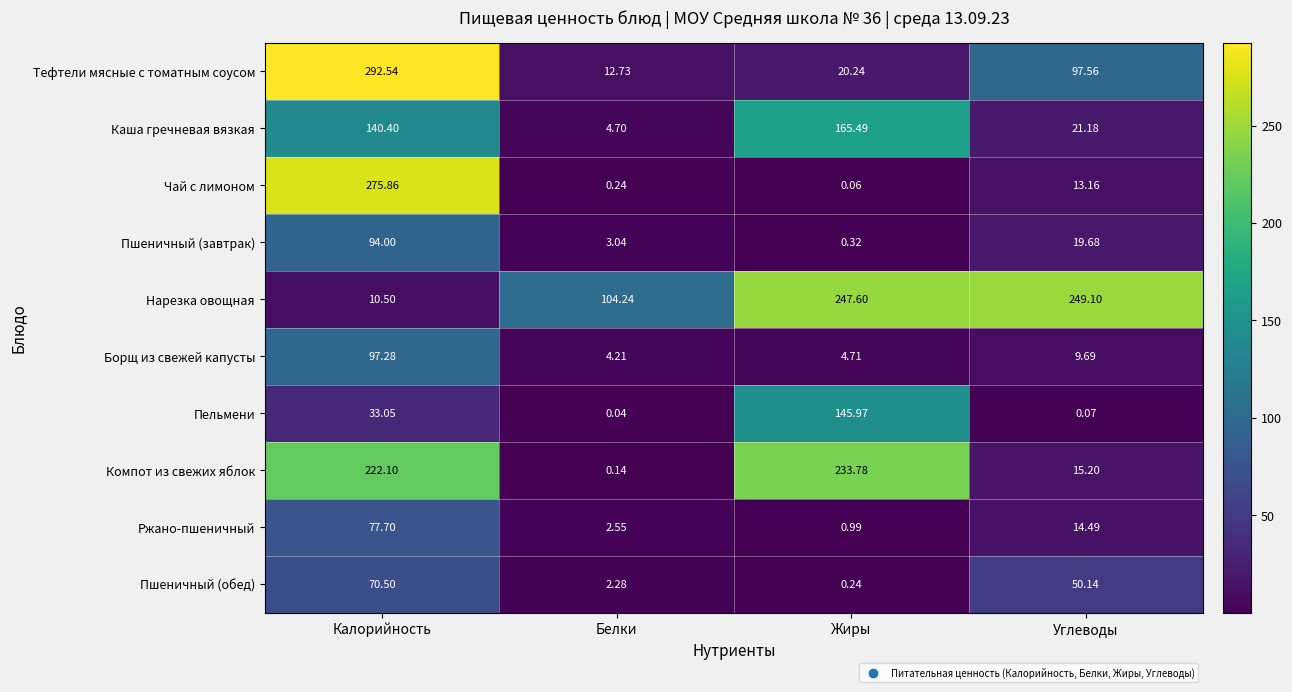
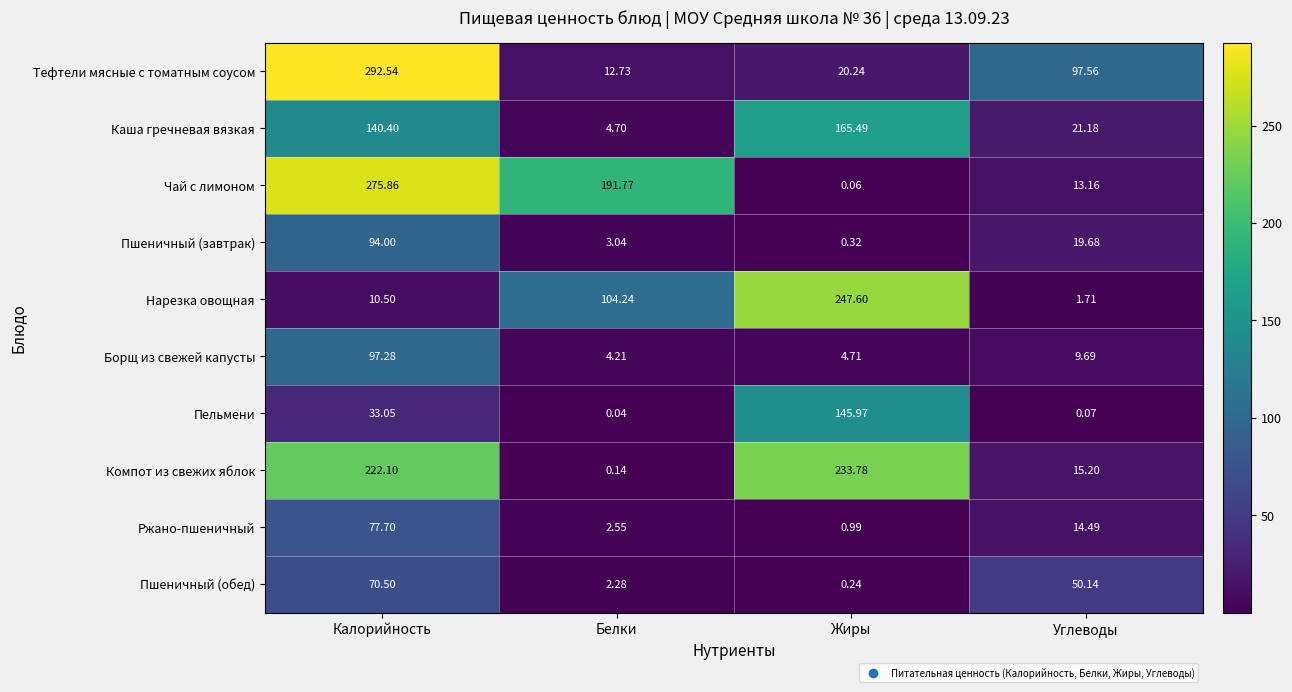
Чай с лимоном, Белки: 0.24 -> 191.77
Нарезка овощная, Углеводы: 249.10 -> 1.71
